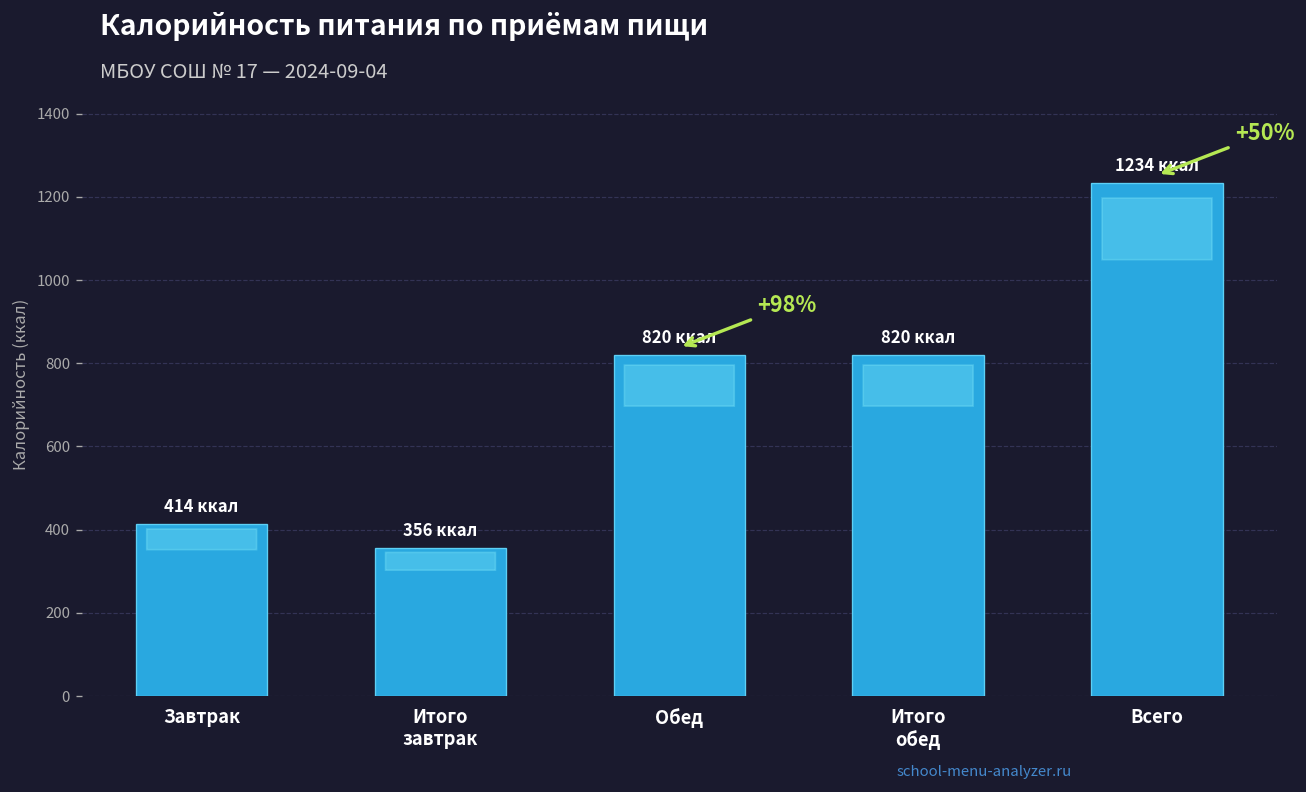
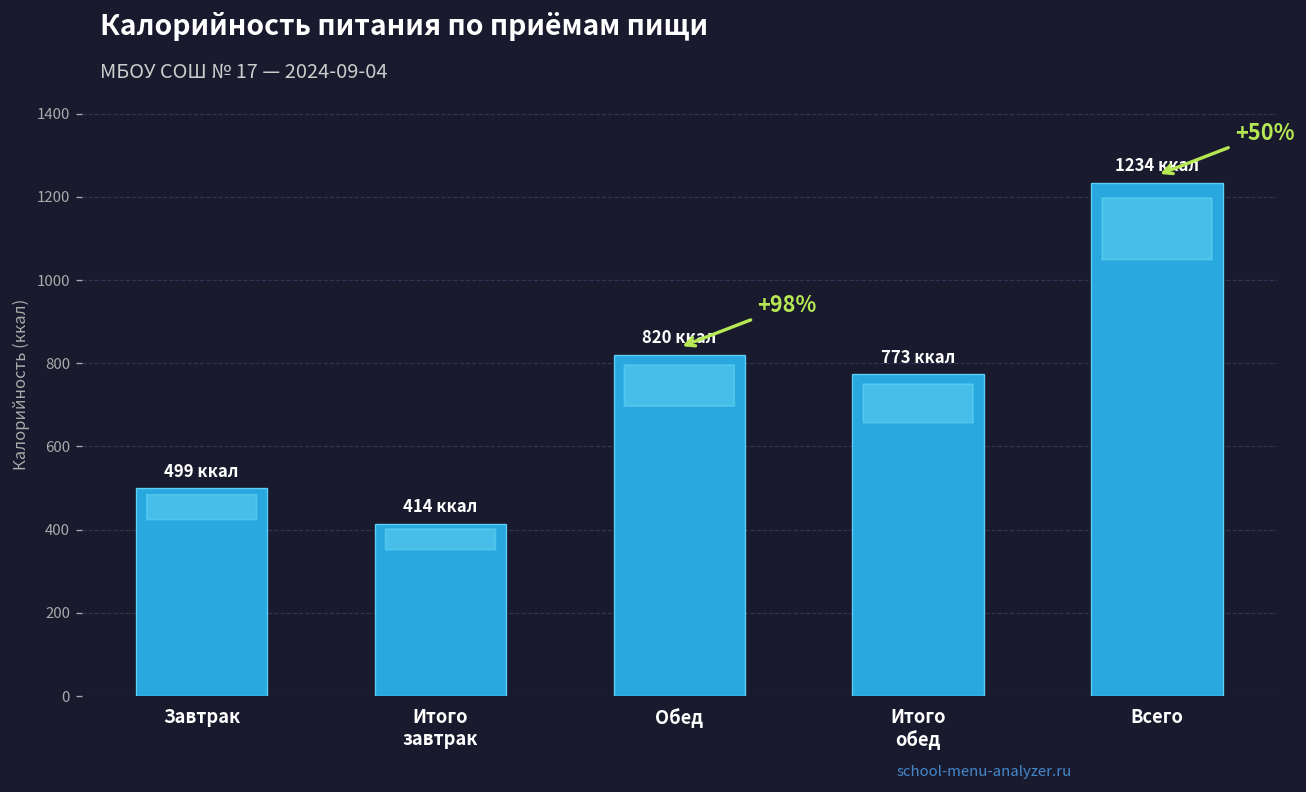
Завтрак: 414 -> 499
Итого завтрак: 356 -> 414
Итого обед: 820 -> 773
